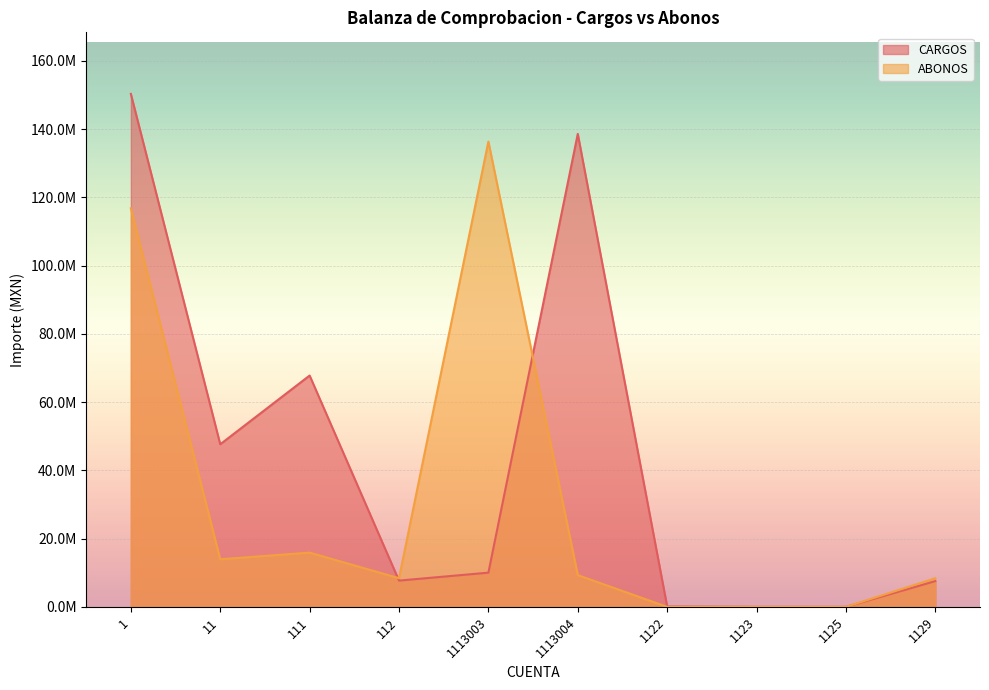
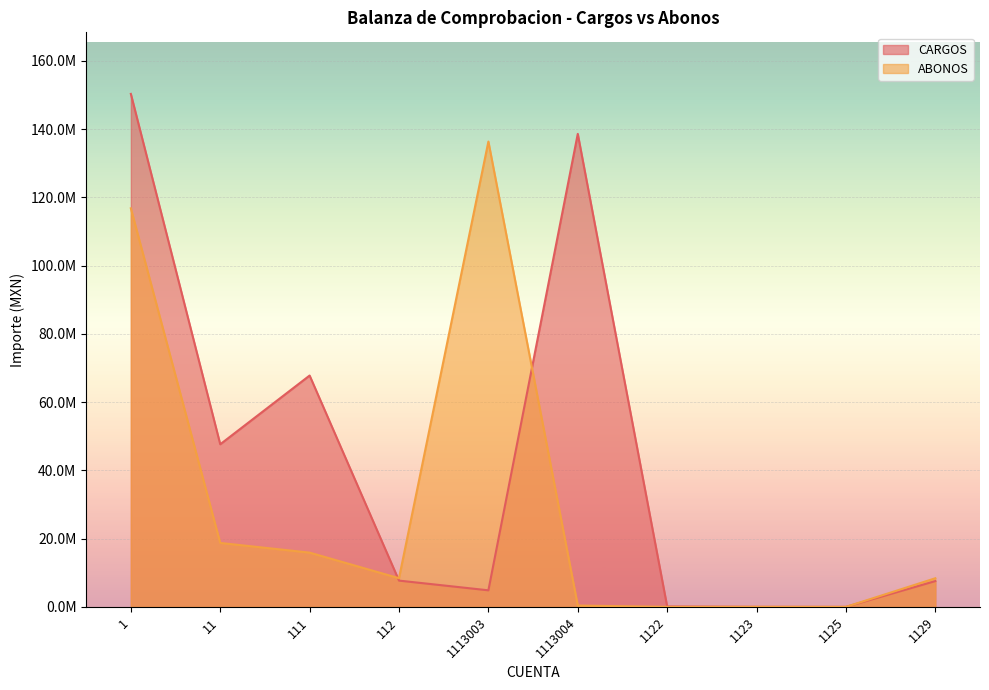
ABONOS, 11: 14000000 -> 19000000
CARGOS, 1113003: 10000000 -> 5000000
ABONOS, 1113004: 9000000 -> 0
